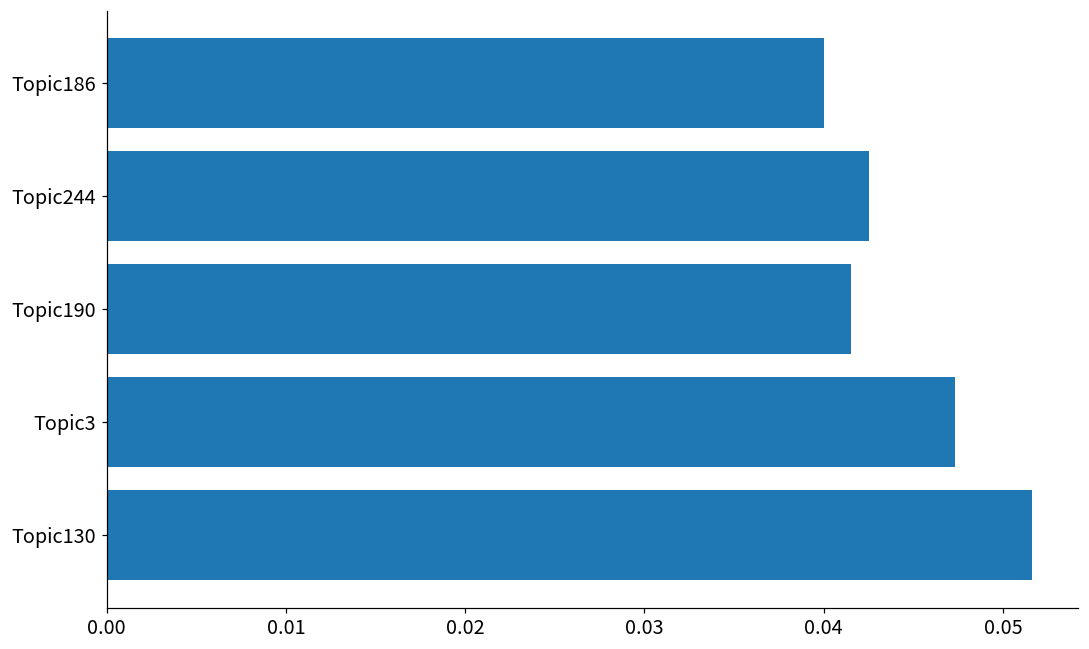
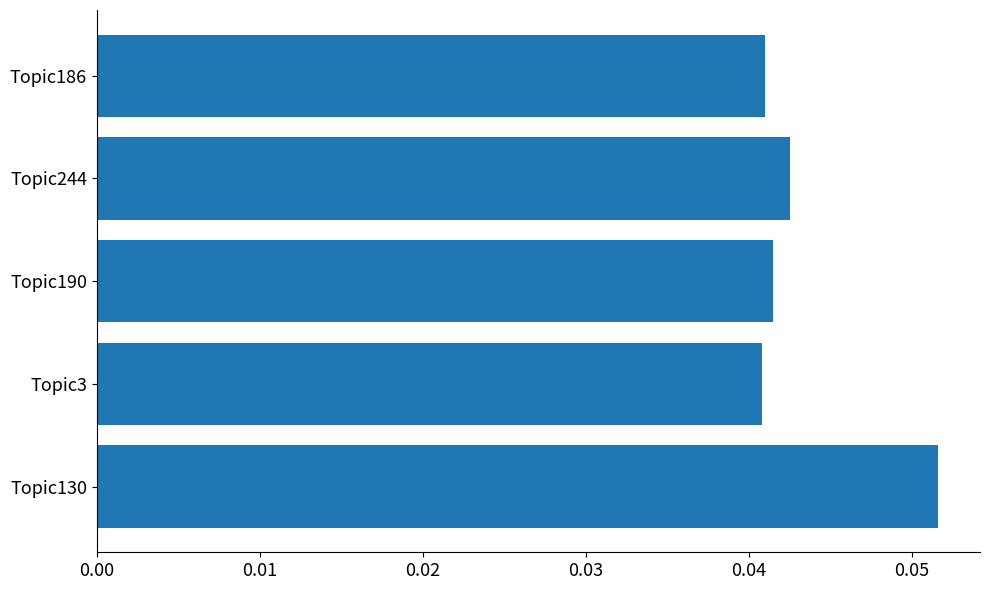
Topic186: 0.040 -> 0.041
Topic3: 0.0473 -> 0.0408
